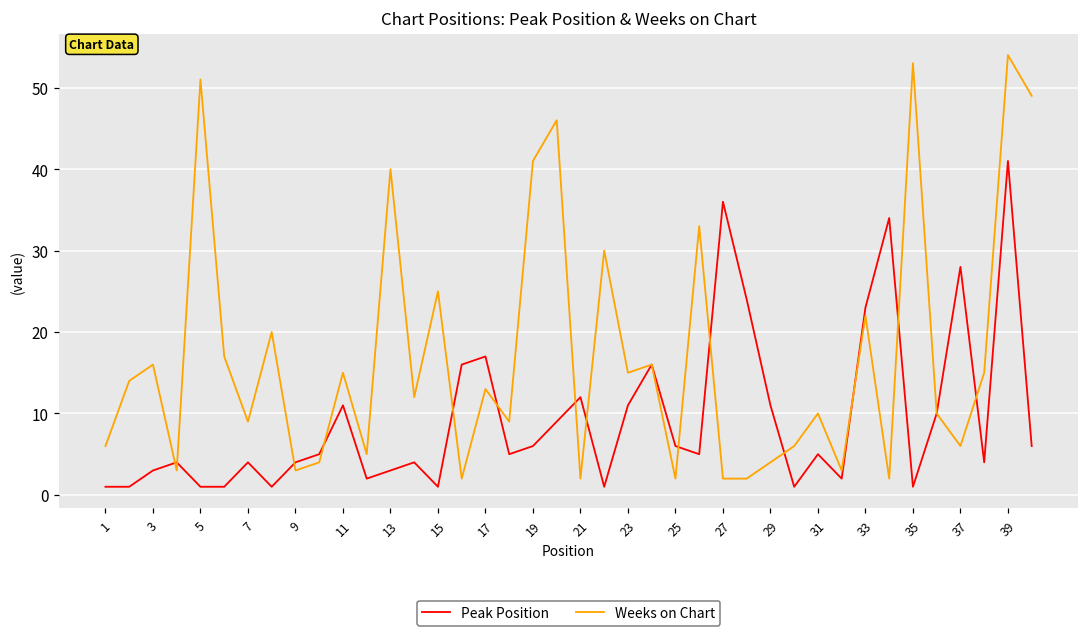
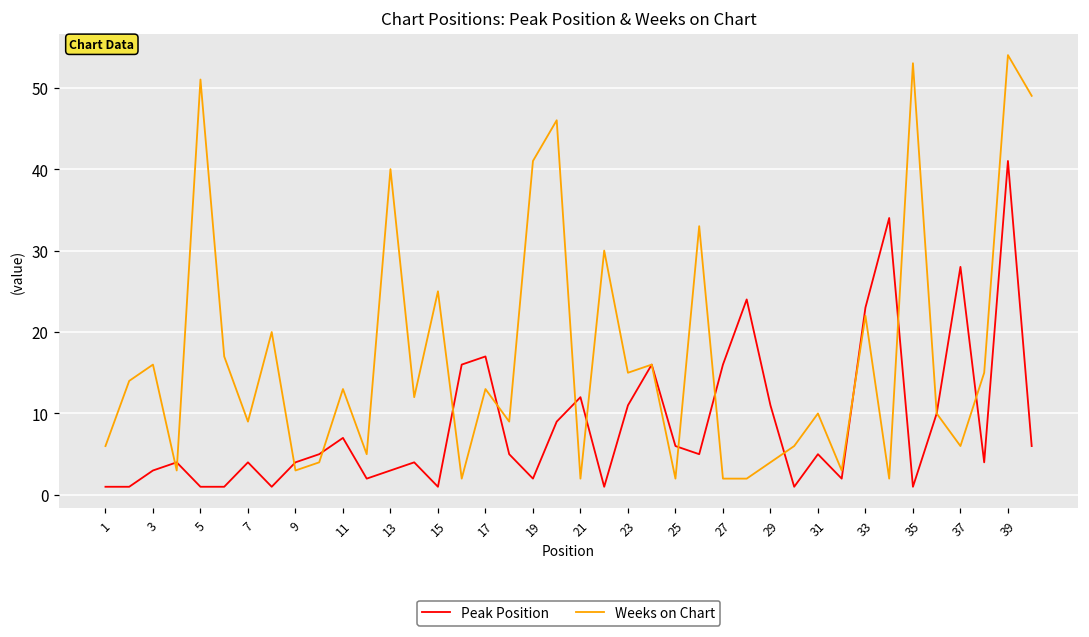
Peak Position, 11: 11 -> 7
Weeks on Chart, 11: 15 -> 13
Peak Position, 19: 6 -> 2
Peak Position, 27: 36 -> 16
